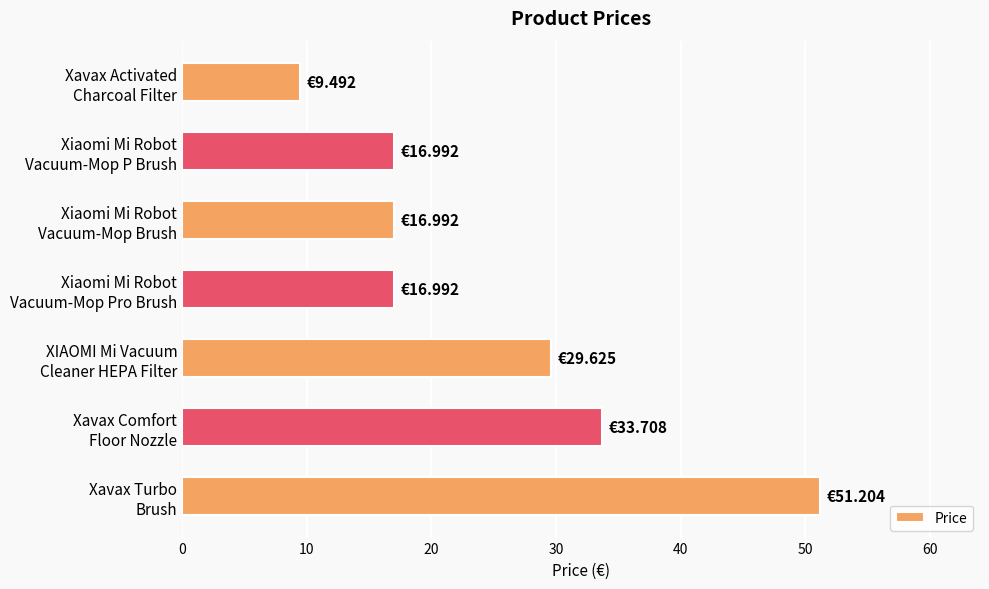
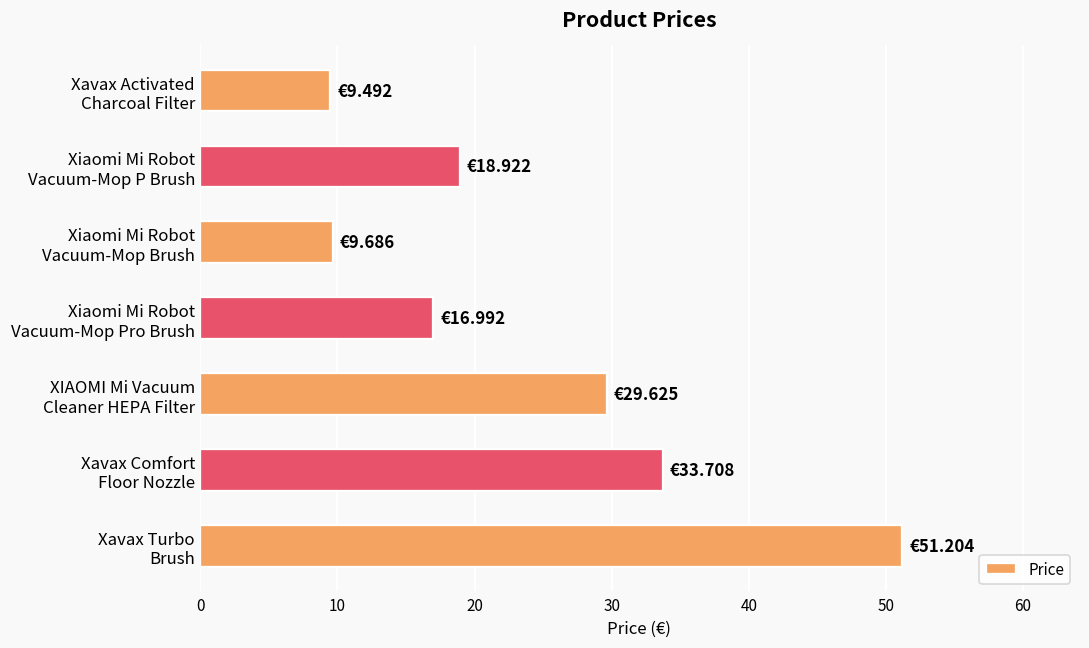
Xiaomi Mi Robot Vacuum-Mop P Brush: €16.992 -> €18.922
Xiaomi Mi Robot Vacuum-Mop Brush: €16.992 -> €9.686
